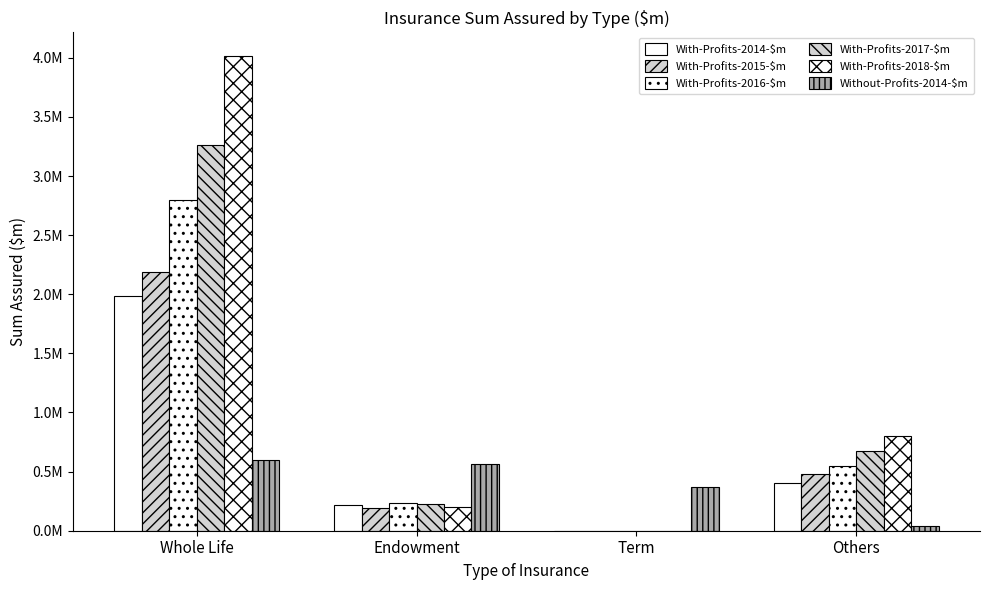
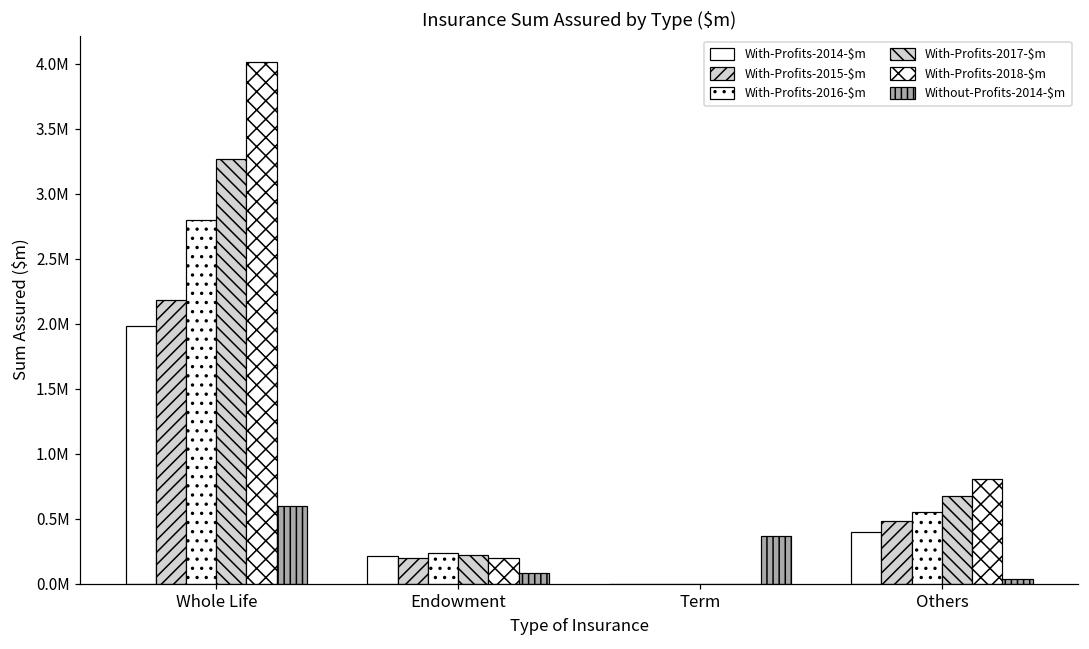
Without-Profits-2014-$m, Endowment: 560000 -> 90000
